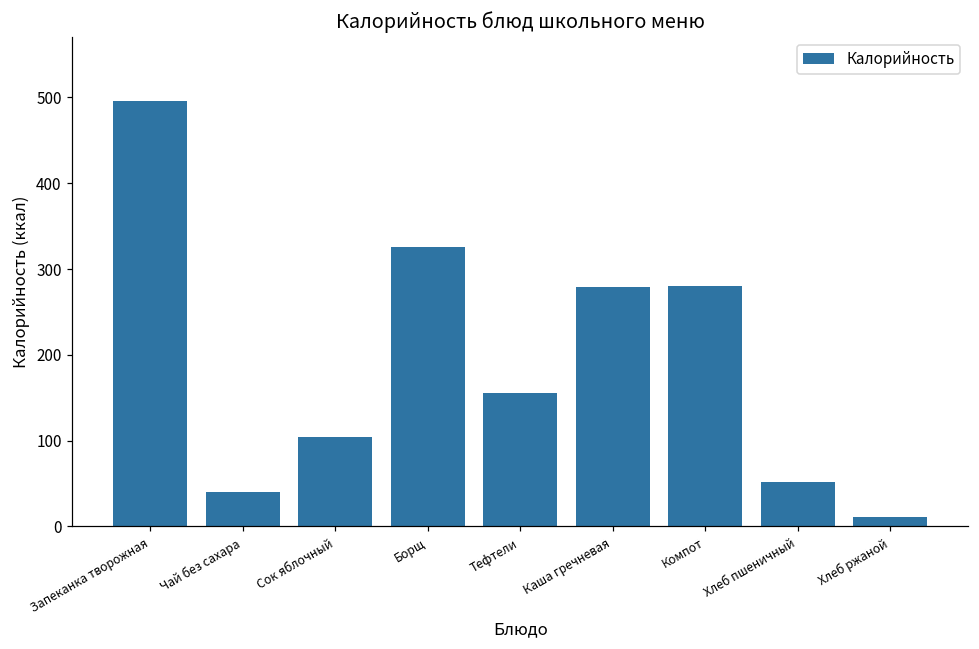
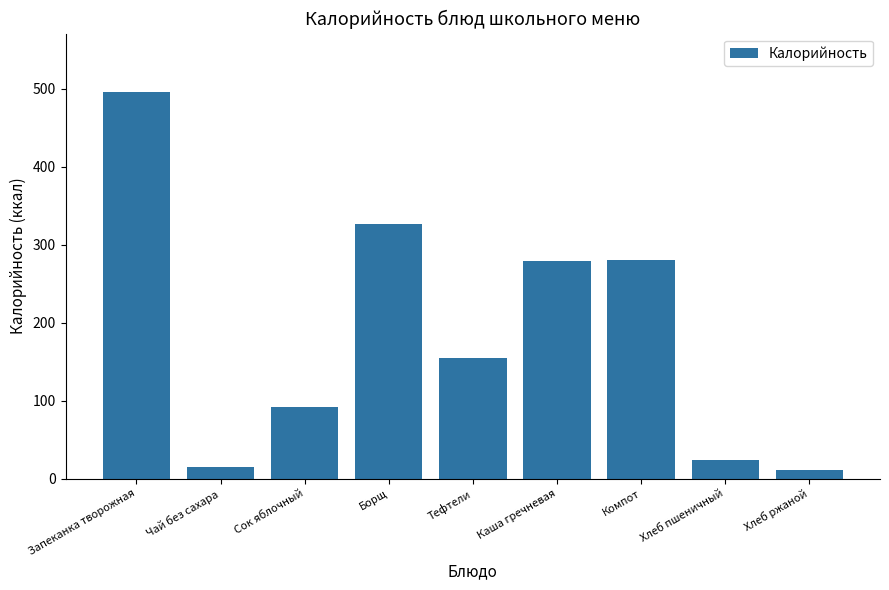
Чай без сахара: 40 -> 20
Сок яблочный: 100 -> 90
Хлеб пшеничный: 50 -> 20
